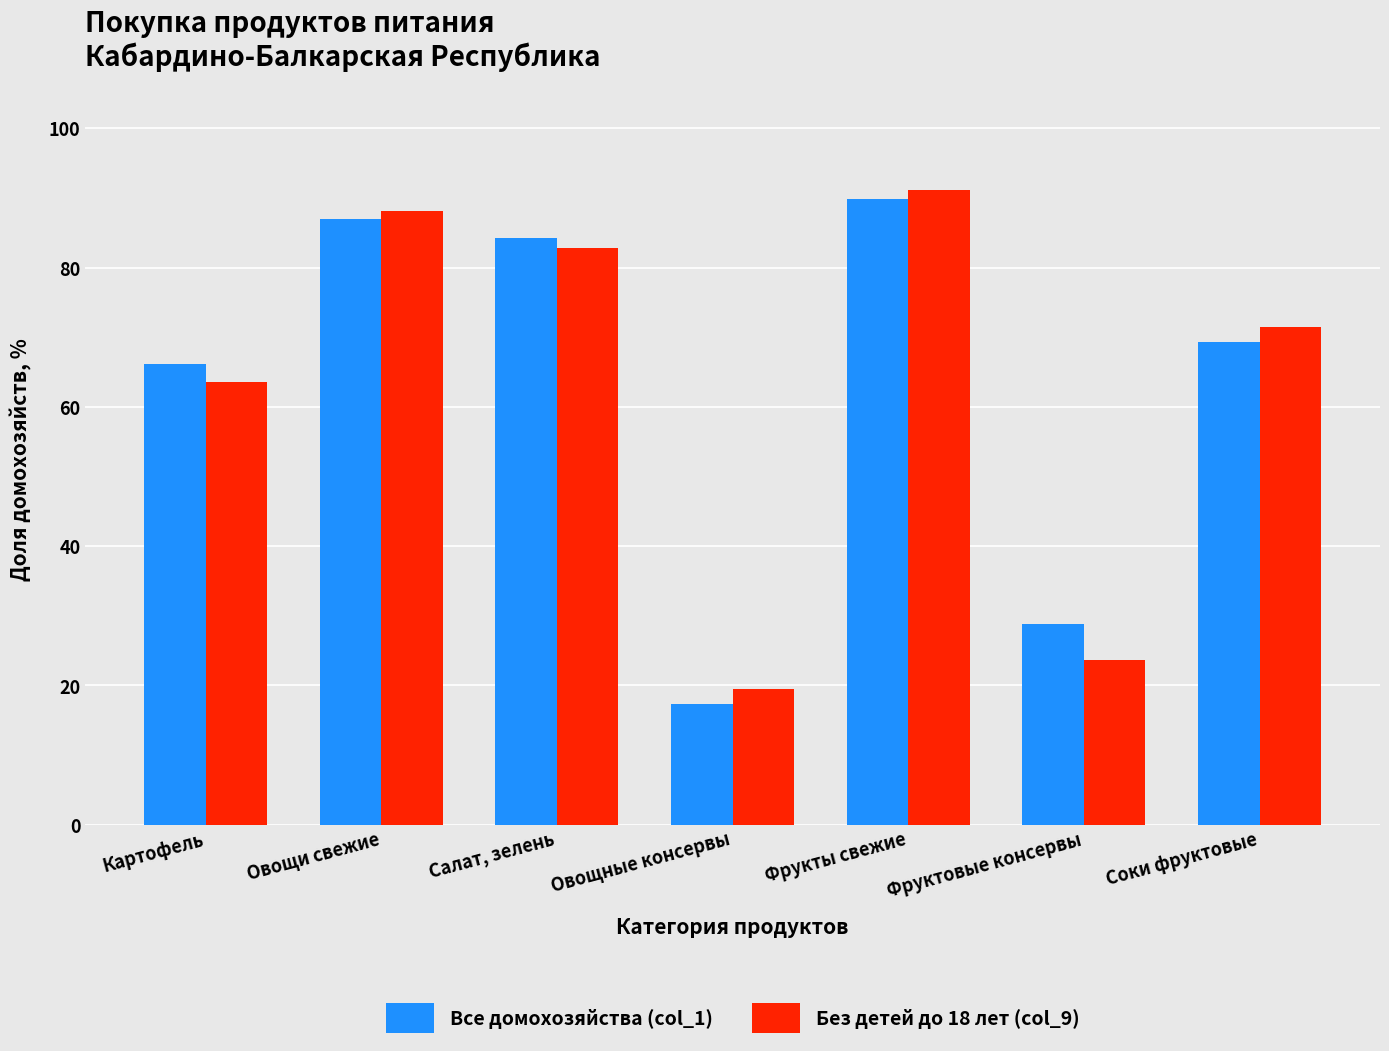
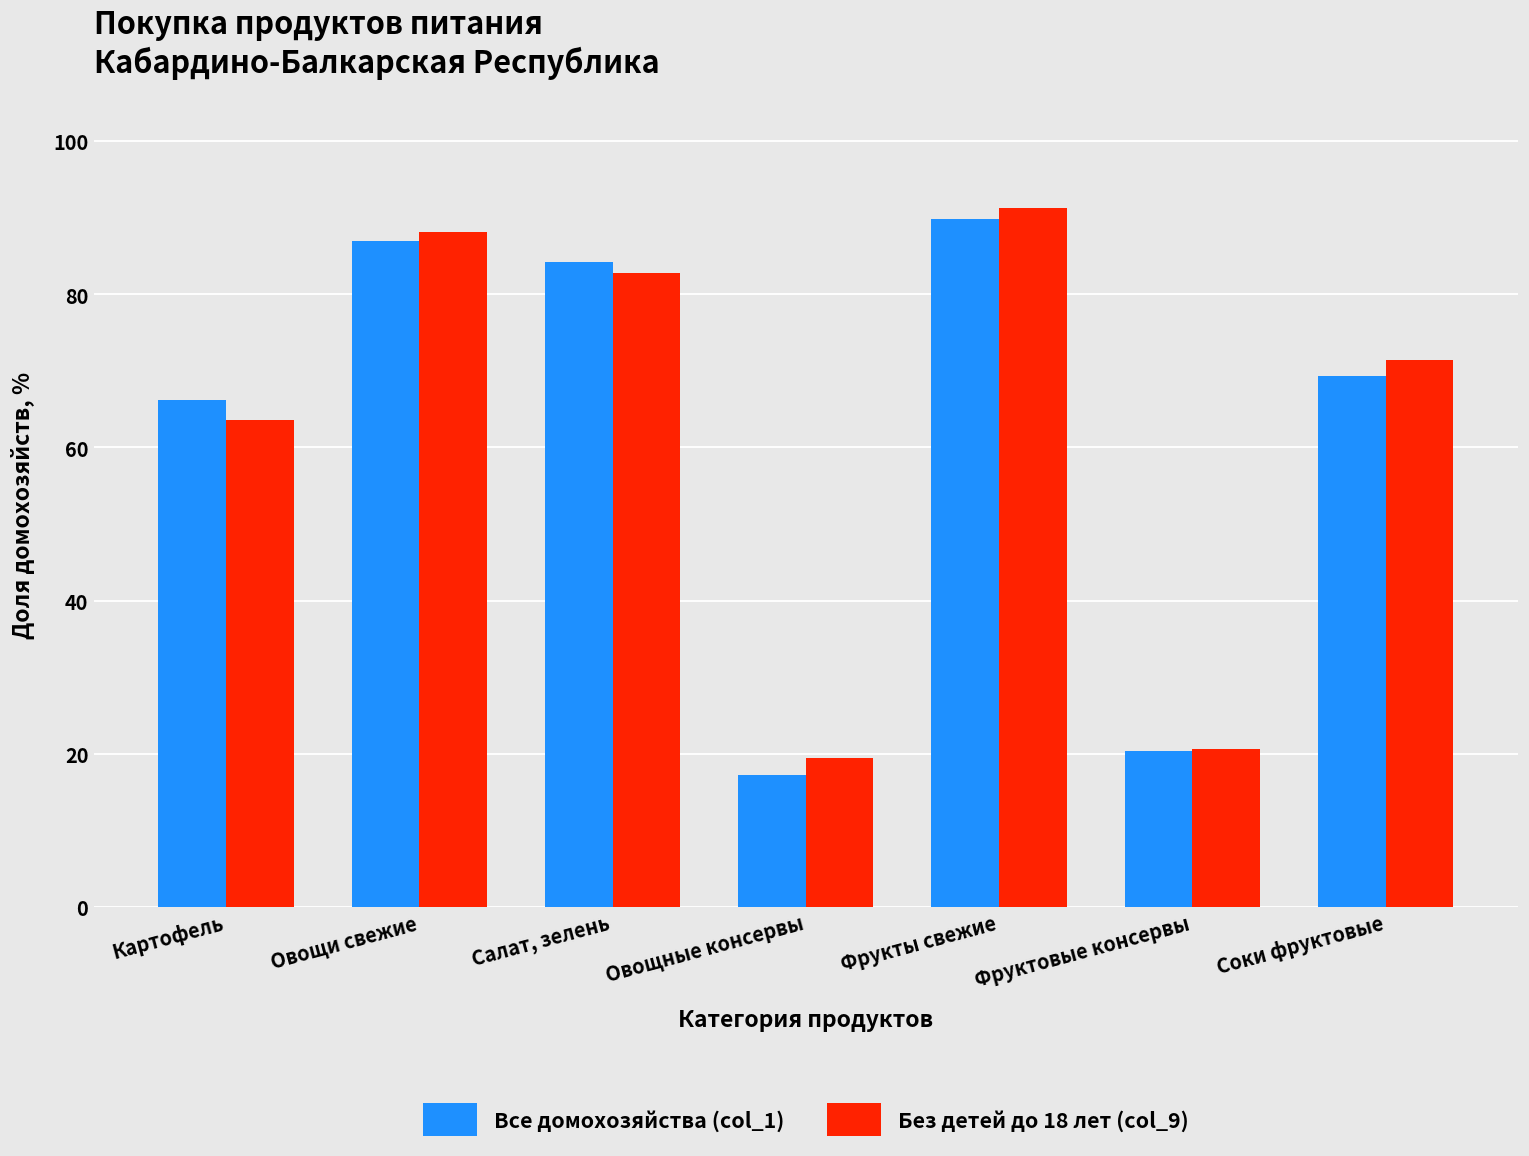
Все домохозяйства (col_1), Фруктовые консервы: 29 -> 20
Без детей до 18 лет (col_9), Фруктовые консервы: 24 -> 21
